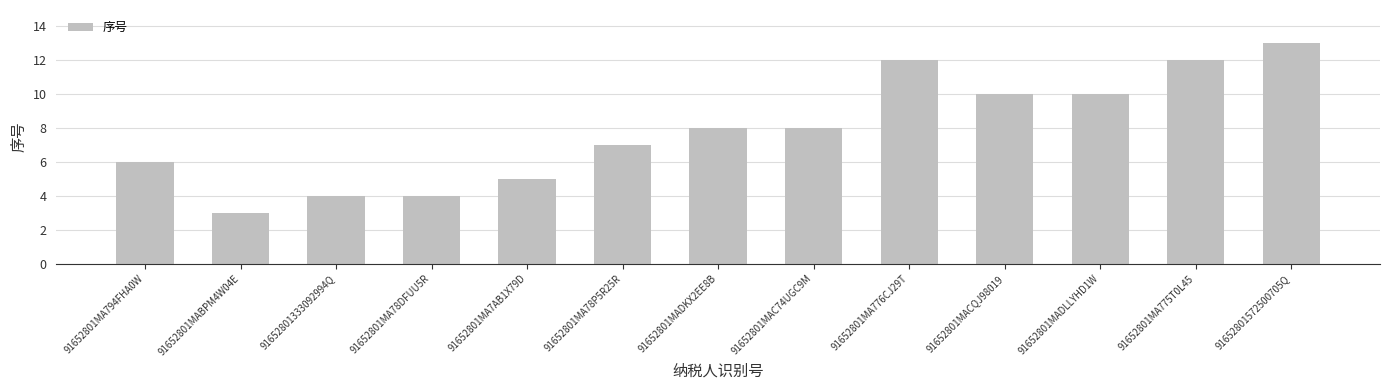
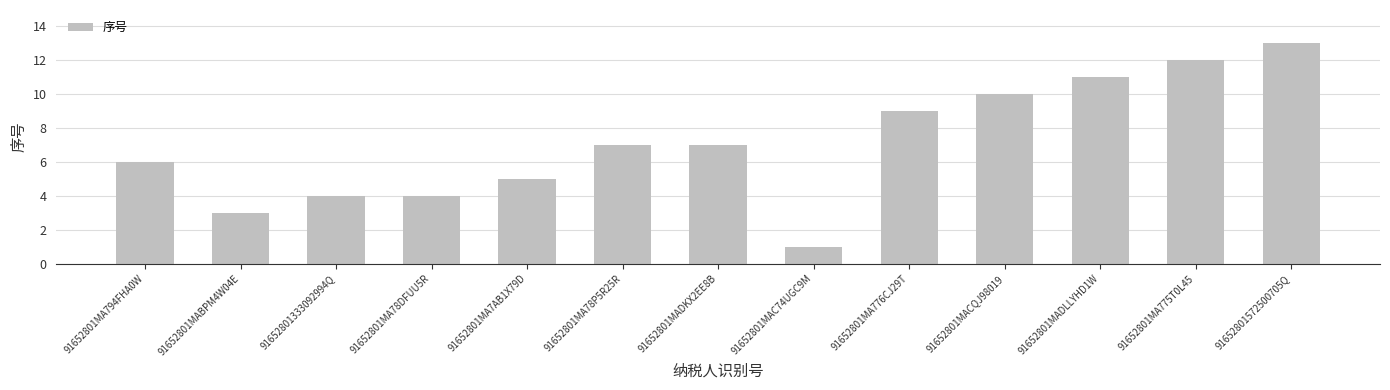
91652801MADKX2EE8B: 8 -> 7
91652801MAC74UGC9M: 8 -> 1
91652801MA776CJ29T: 12 -> 9
91652801MADLLYHD1W: 10 -> 11
